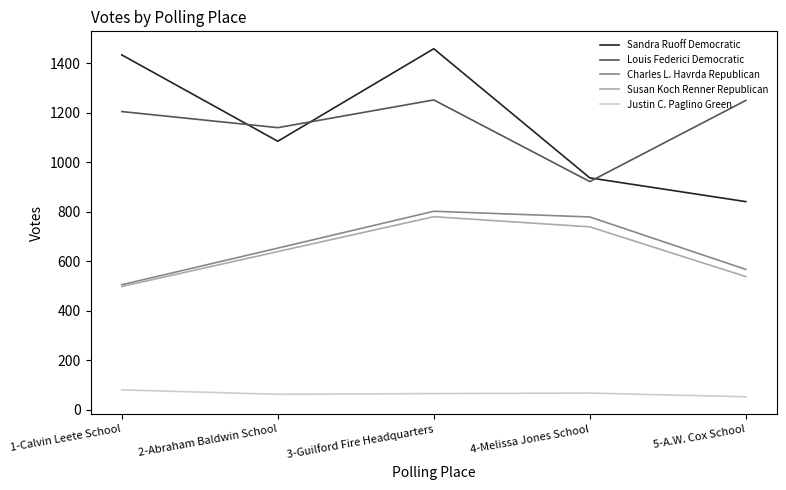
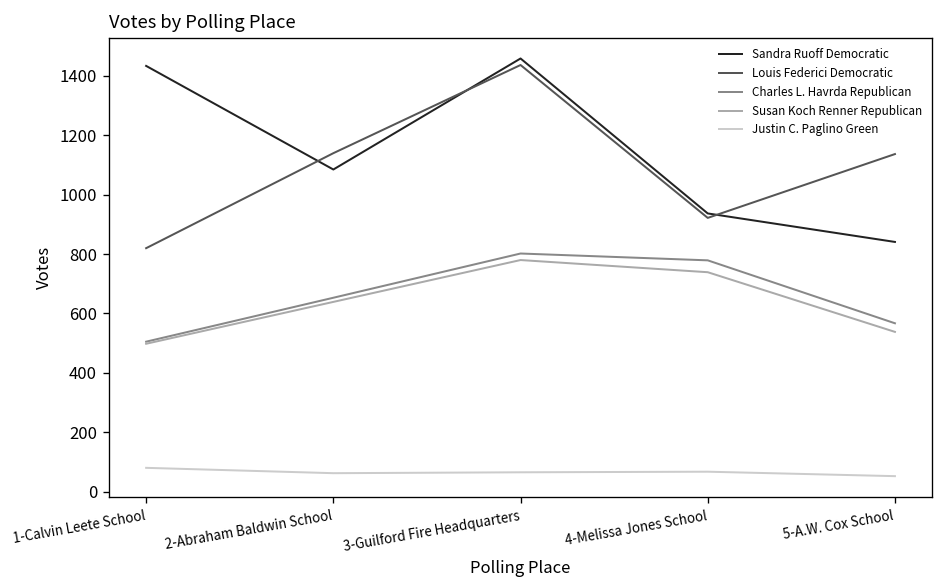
Louis Federici Democratic, 1-Calvin Leete School: 1210 -> 820
Louis Federici Democratic, 3-Guilford Fire Headquarters: 1250 -> 1440
Louis Federici Democratic, 5-A.W. Cox School: 1250 -> 1140
